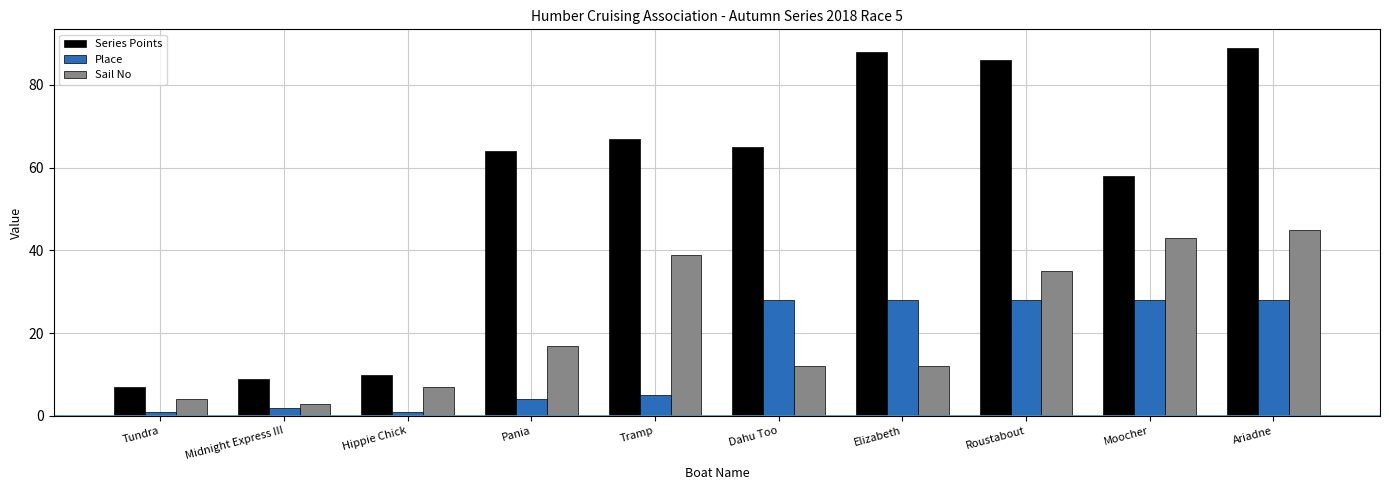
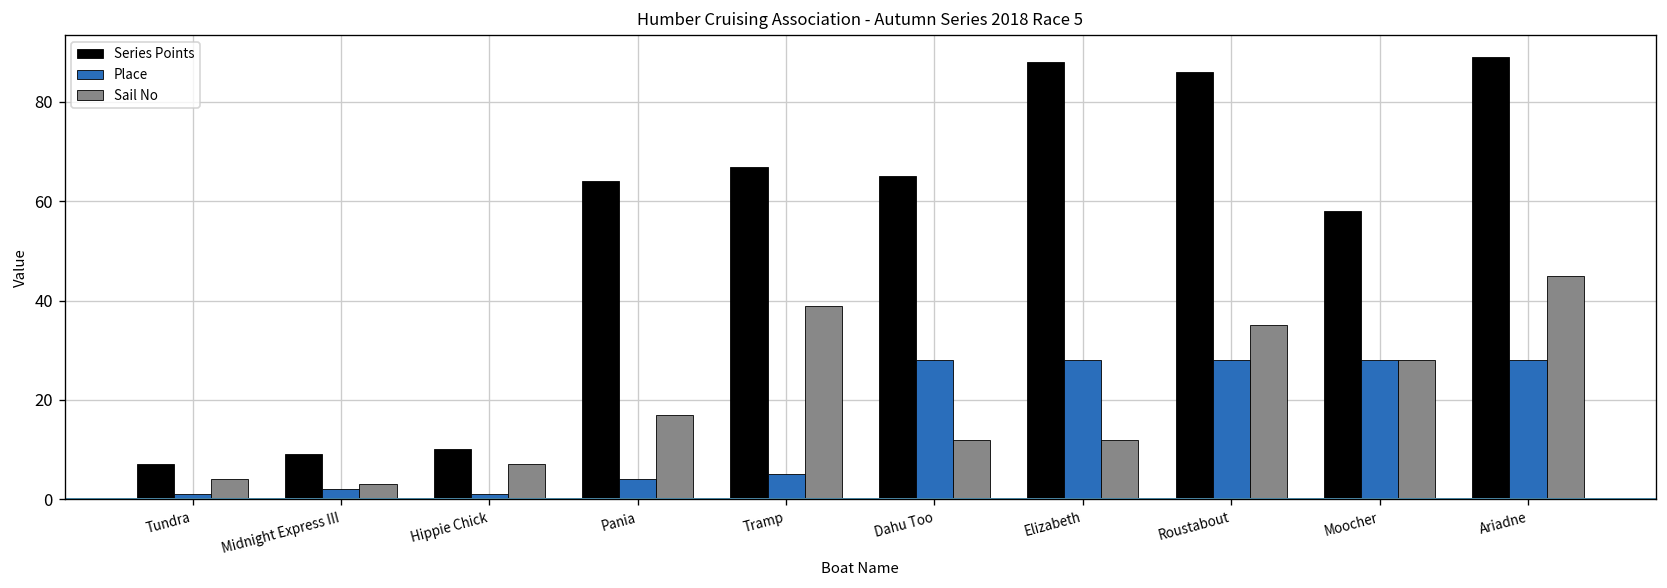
Sail No, Moocher: 43 -> 28
